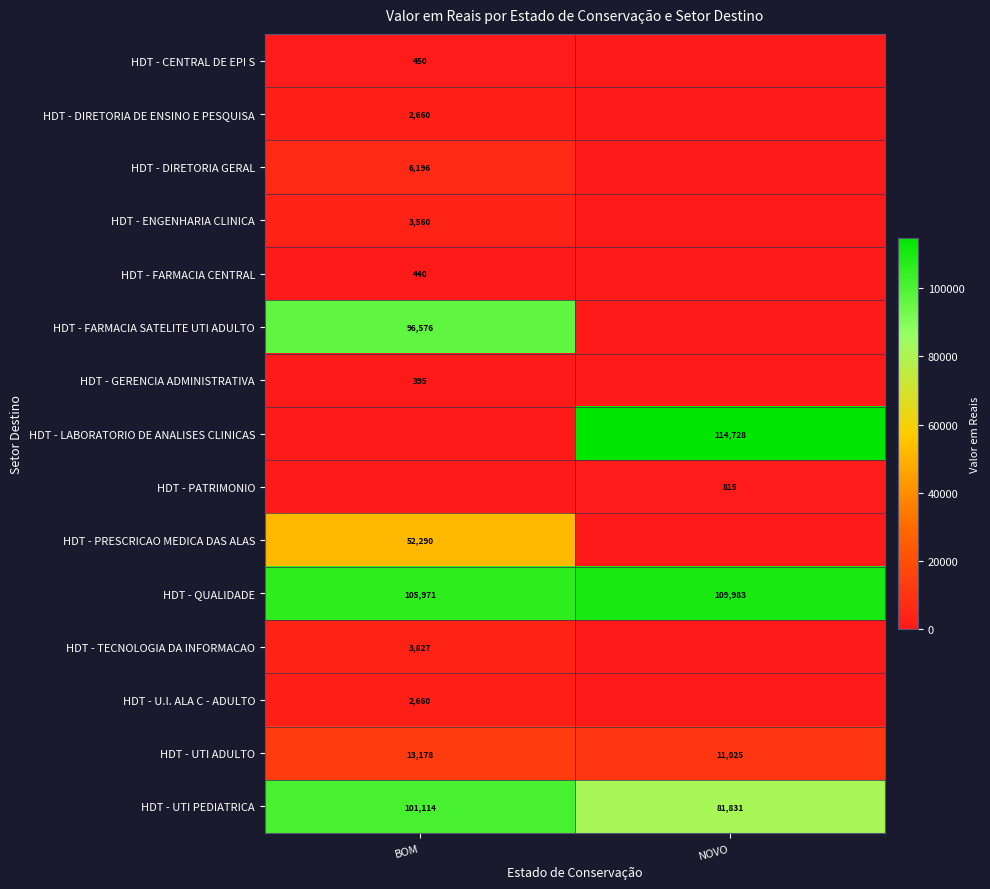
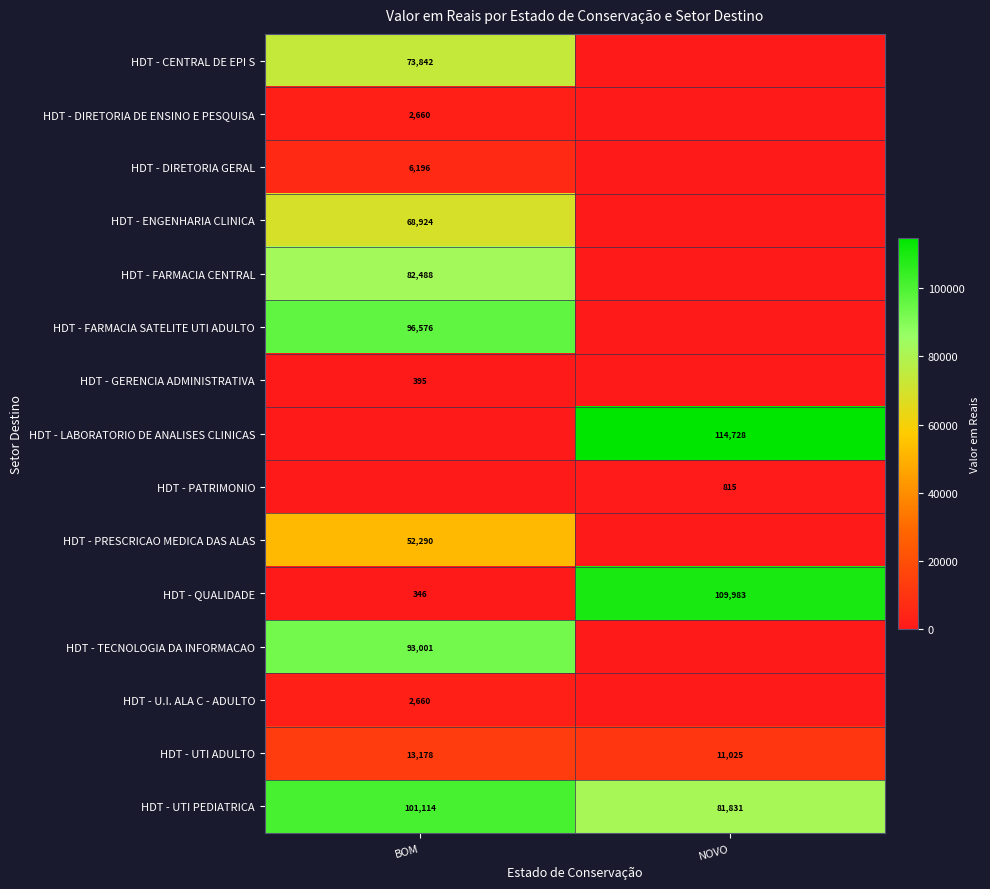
HDT - CENTRAL DE EPI S, BOM: 450 -> 73,842
HDT - ENGENHARIA CLINICA, BOM: 3,560 -> 68,924
HDT - FARMACIA CENTRAL, BOM: 440 -> 82,488
HDT - QUALIDADE, BOM: 105,971 -> 346
HDT - TECNOLOGIA DA INFORMACAO, BOM: 3,827 -> 93,001
